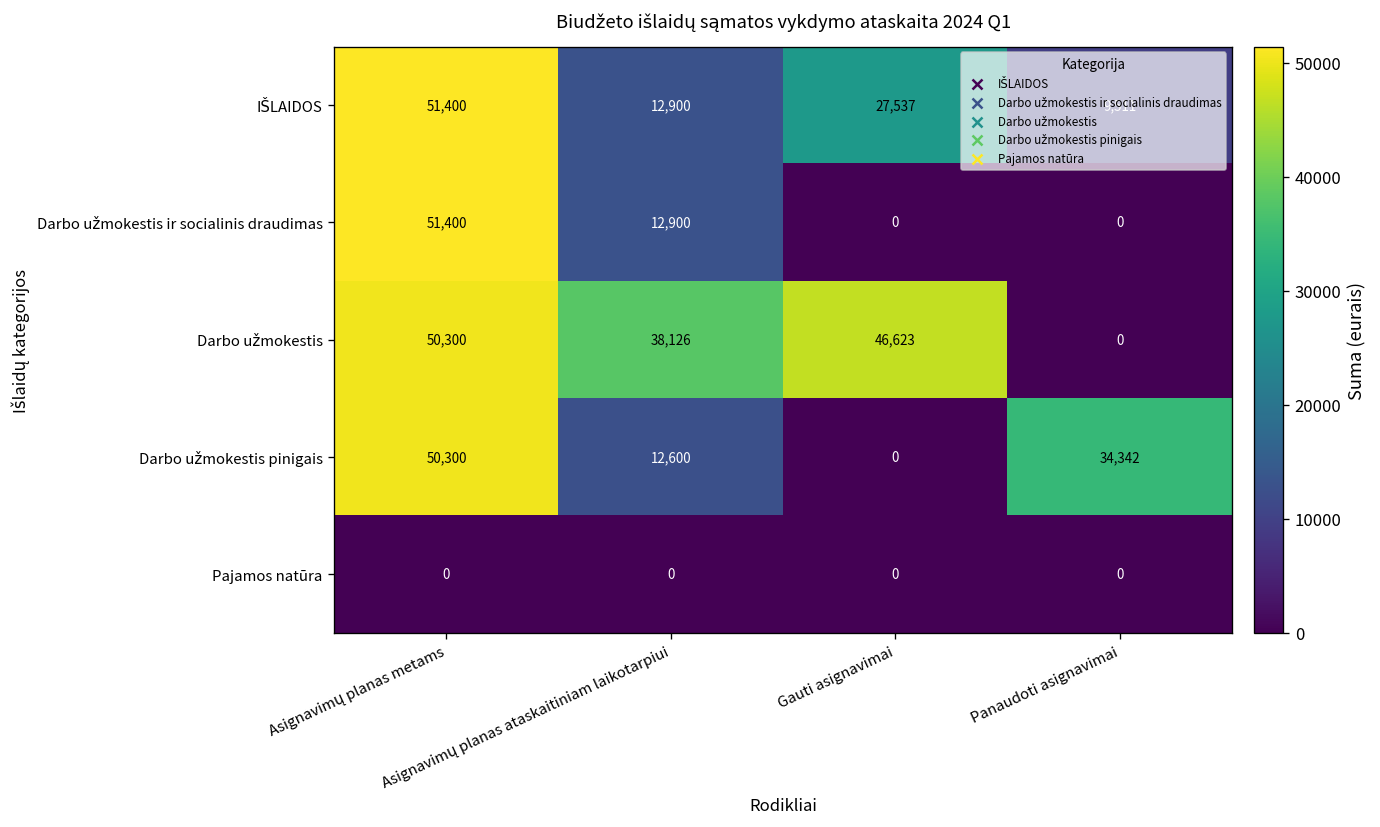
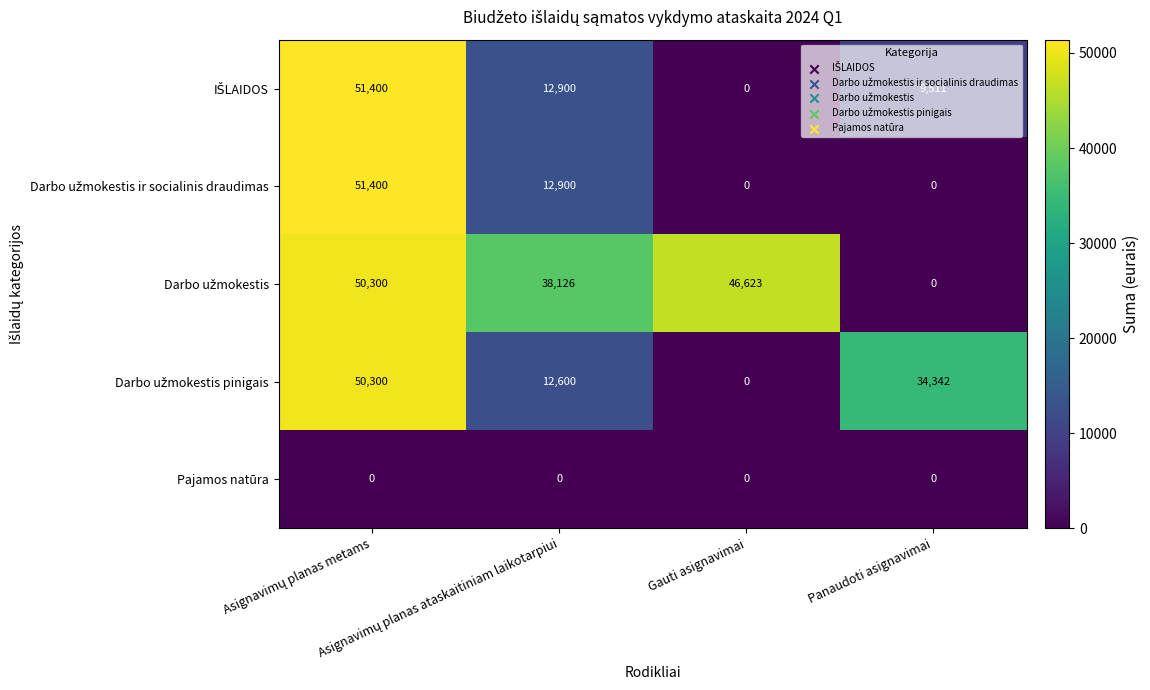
IŠLAIDOS, Gauti asignavimai: 27,537 -> 0
